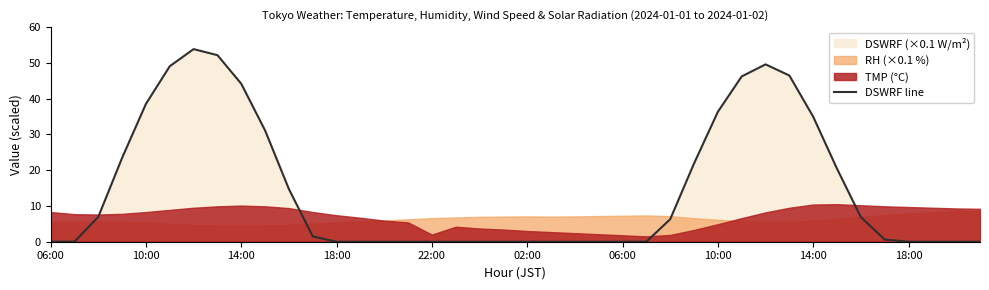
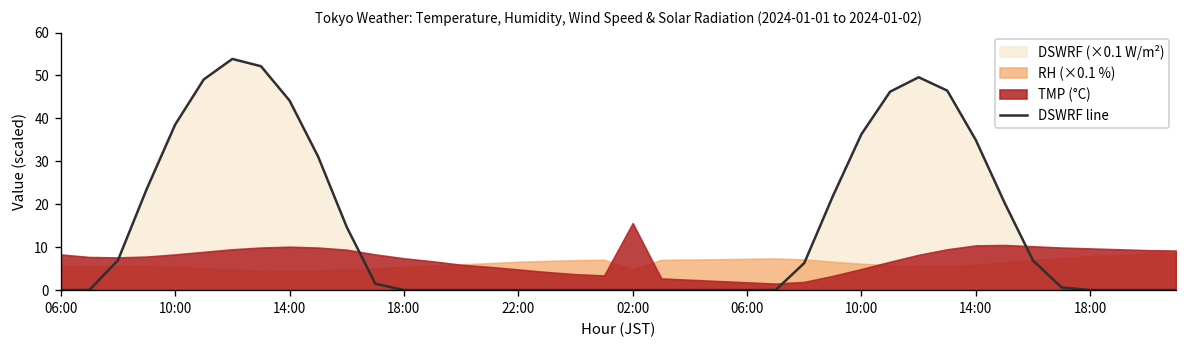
TMP (°C), 22:00: 2 -> 5
RH (×0.1 %), 02:00: 7 -> 5
TMP (°C), 02:00: 3 -> 16
